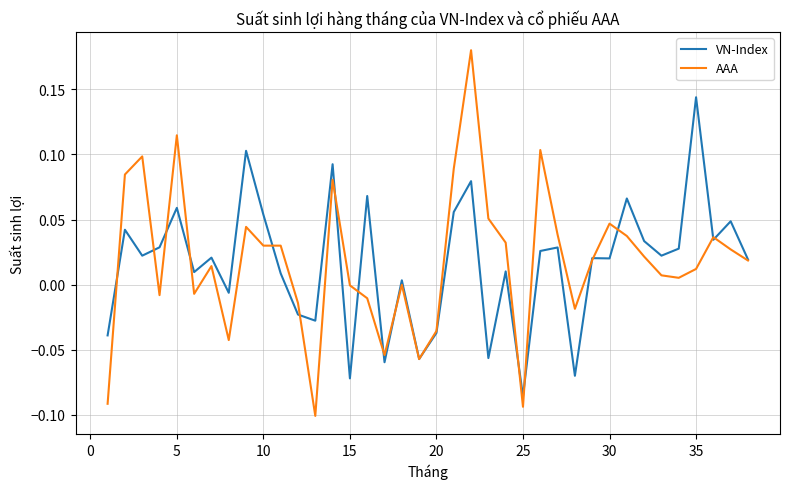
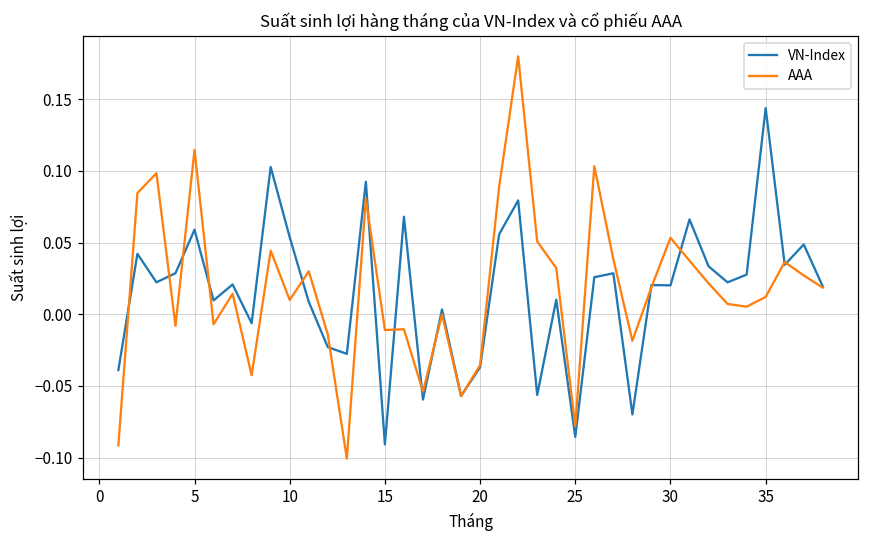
AAA, 10: 0.03 -> 0.01
VN-Index, 15: -0.072 -> -0.091
AAA, 15: -0.001 -> -0.011
AAA, 25: -0.094 -> -0.078
AAA, 30: 0.047 -> 0.053
